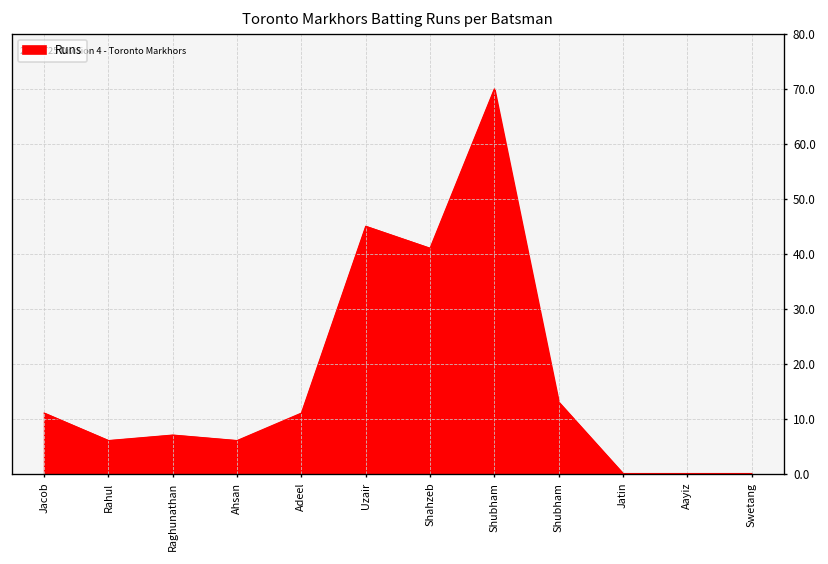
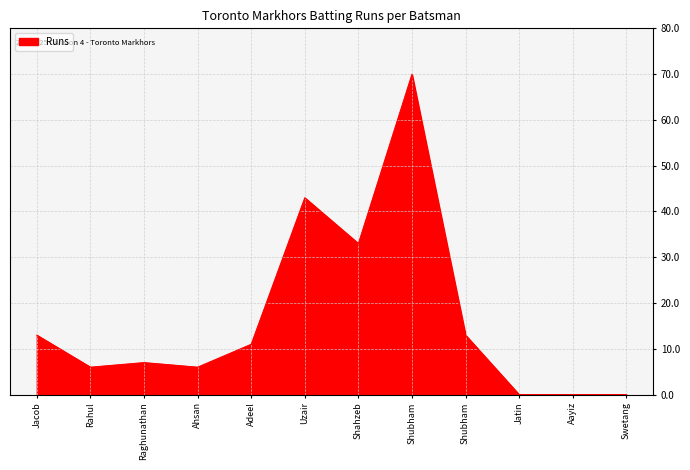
Jacob: 11 -> 13
Uzair: 45 -> 43
Shahzeb: 41 -> 33
